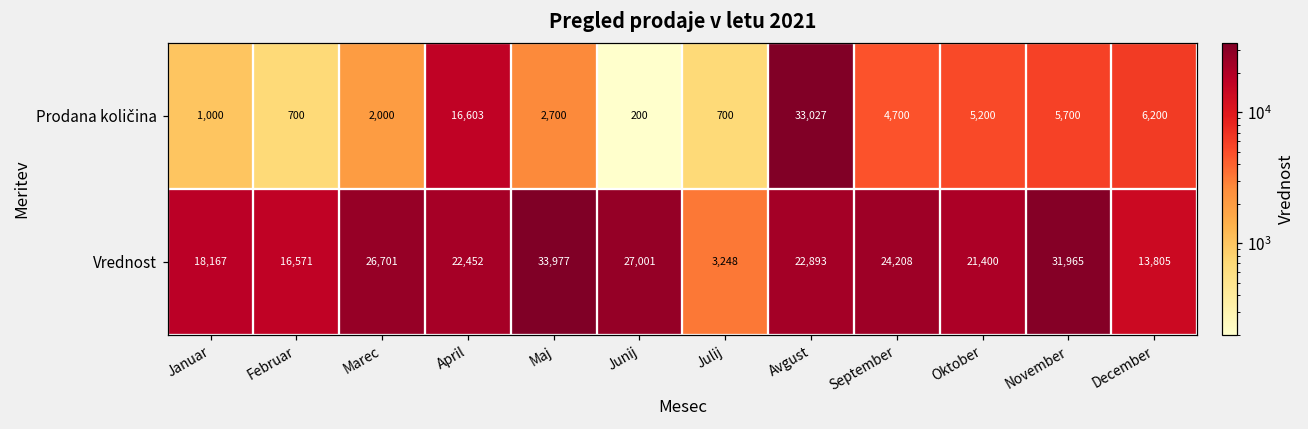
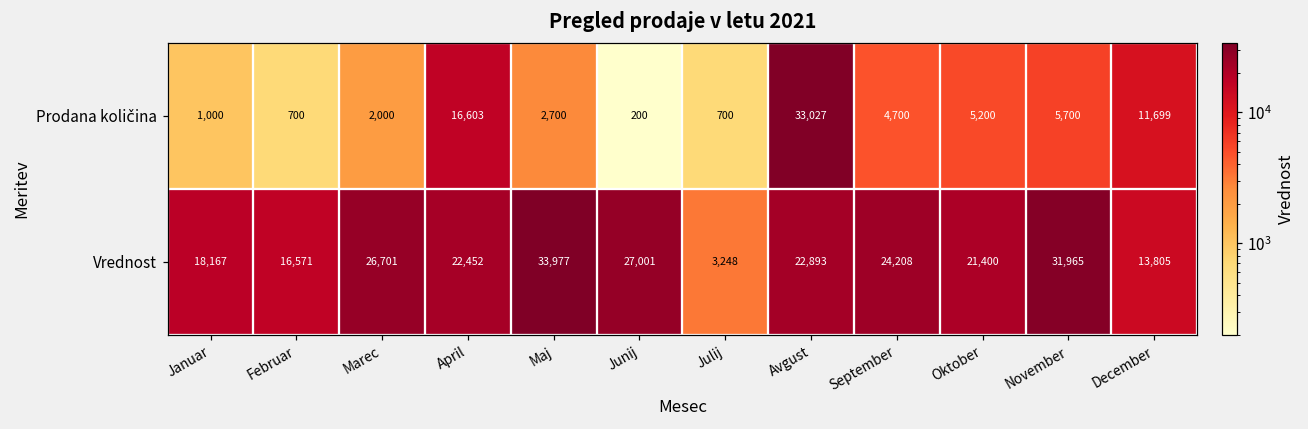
Prodana količina, December: 6,200 -> 11,699
